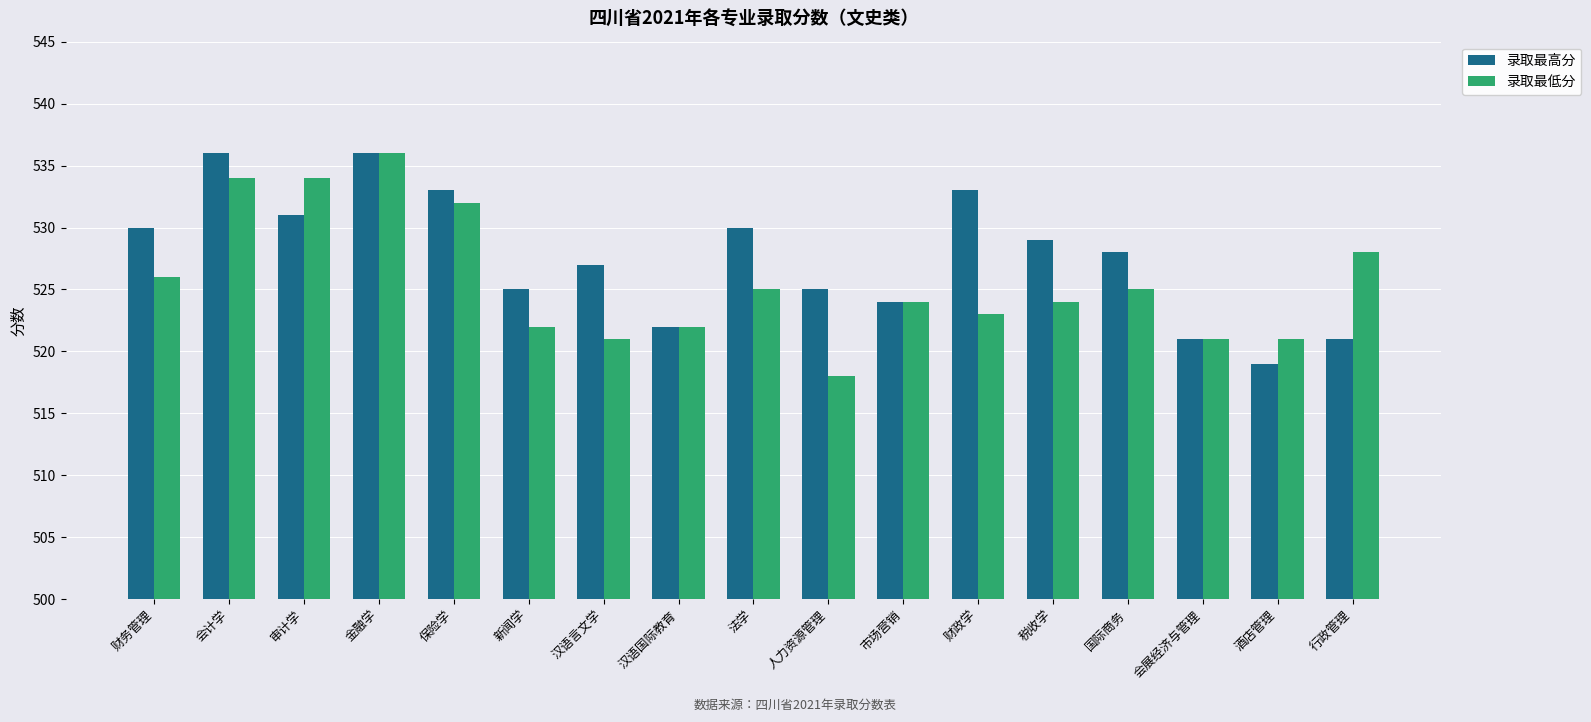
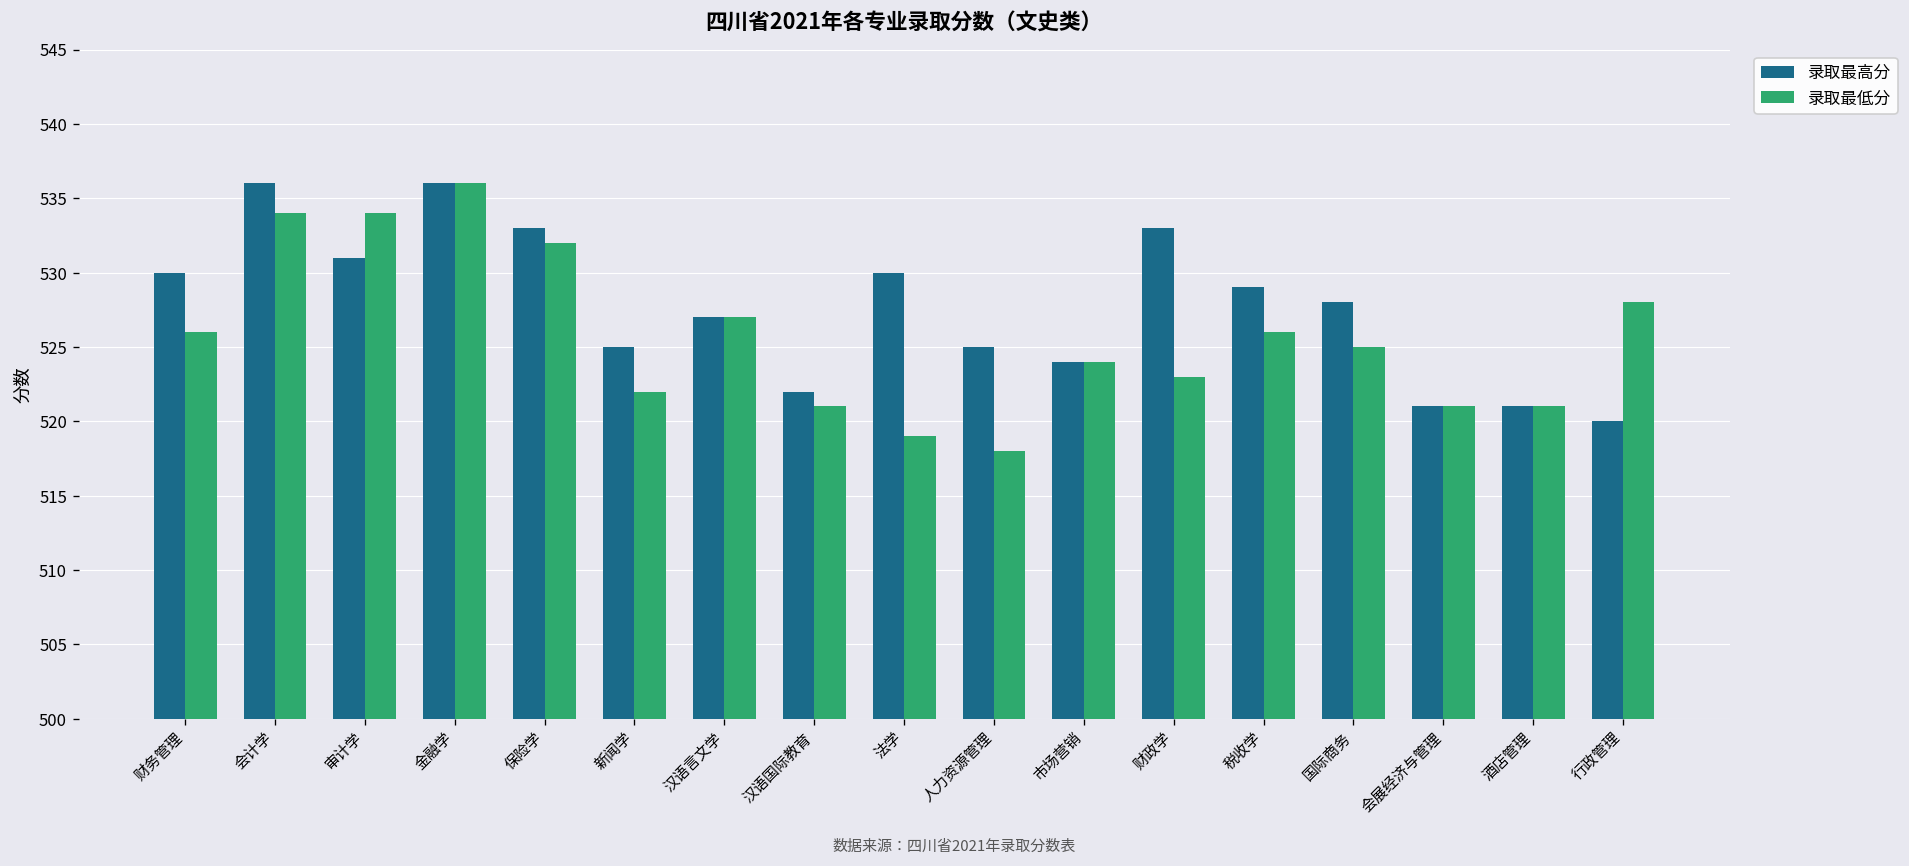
录取最低分, 汉语言文学: 521 -> 527
录取最低分, 汉语国际教育: 522 -> 521
录取最低分, 法学: 525 -> 519
录取最低分, 税收学: 524 -> 526
录取最高分, 酒店管理: 519 -> 521
录取最高分, 行政管理: 521 -> 520
